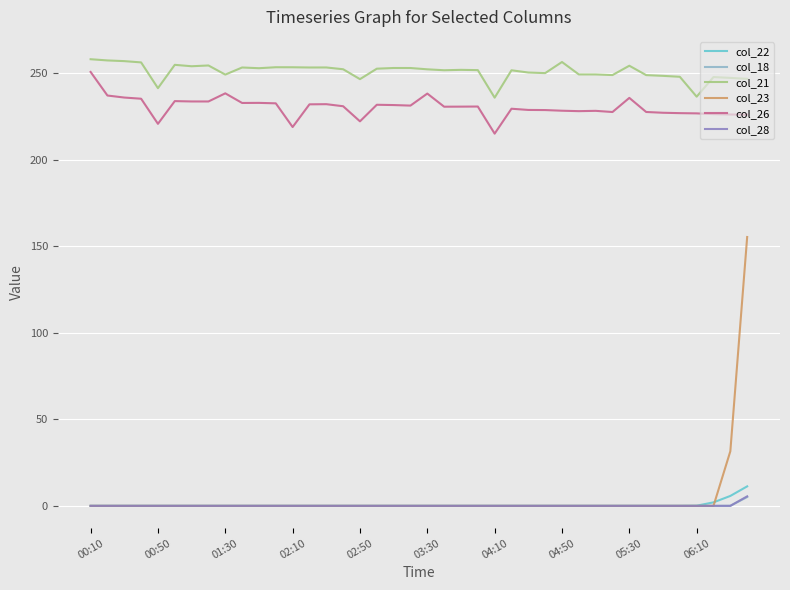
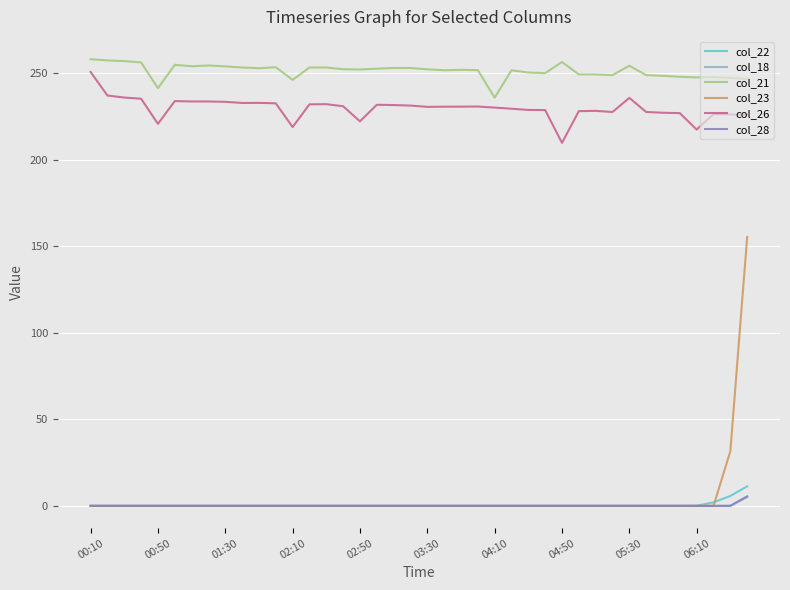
col_21, 01:30: 249 -> 254
col_26, 01:30: 238 -> 233
col_21, 02:10: 253 -> 246
col_21, 02:50: 247 -> 252
col_26, 03:30: 238 -> 230
col_26, 04:10: 215 -> 230
col_26, 04:50: 228 -> 210
col_21, 06:10: 236 -> 248
col_26, 06:10: 227 -> 217
